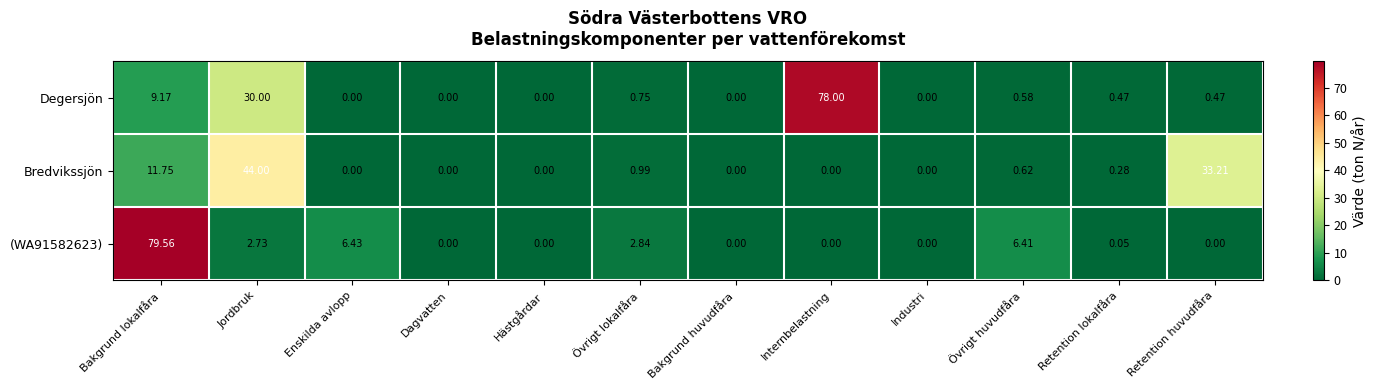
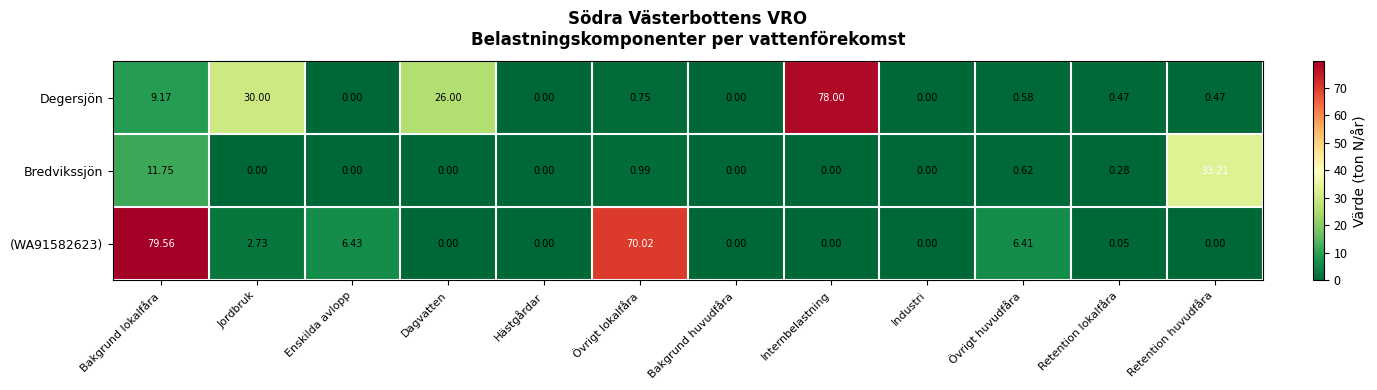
Degersjön, Dagvatten: 0.00 -> 26.00
Bredvikssjön, Jordbruk: 44.00 -> 0.00
(WA91582623), Övrigt lokalfåra: 2.84 -> 70.02
